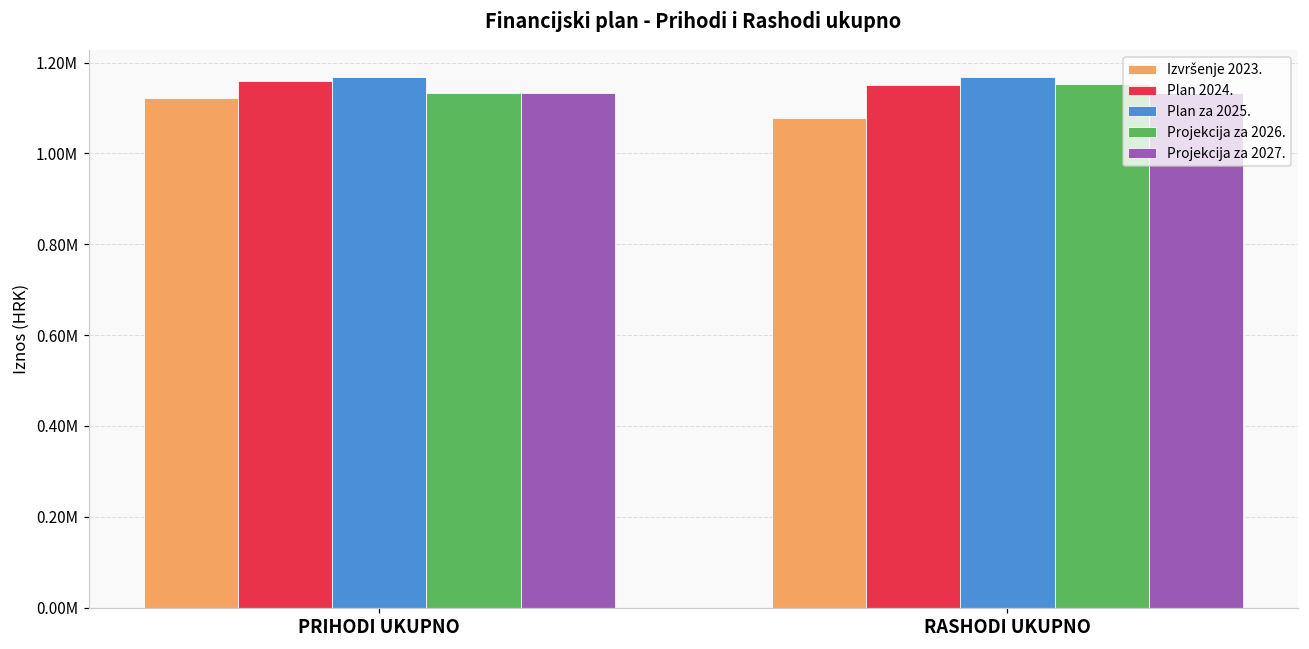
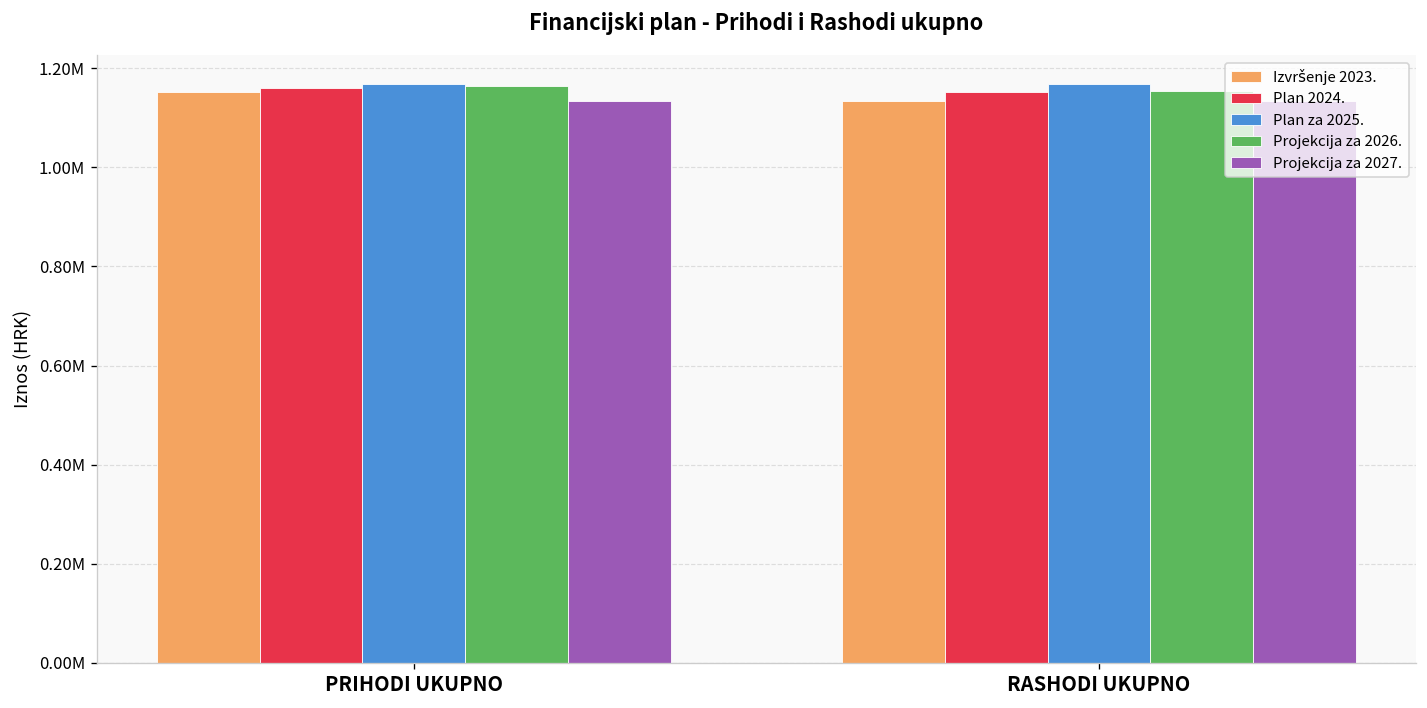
Izvršenje 2023., PRIHODI UKUPNO: 1120000 -> 1150000
Projekcija za 2026., PRIHODI UKUPNO: 1130000 -> 1170000
Izvršenje 2023., RASHODI UKUPNO: 1080000 -> 1130000
